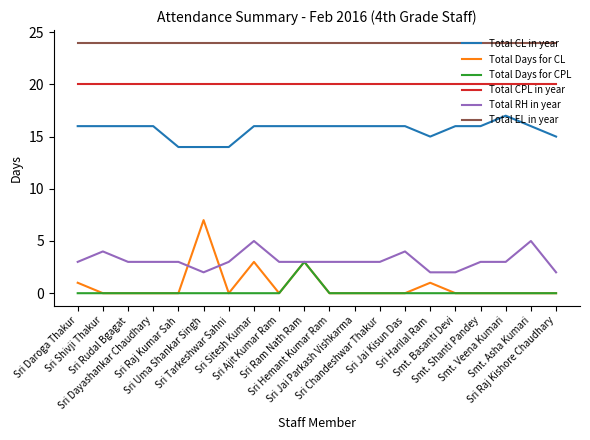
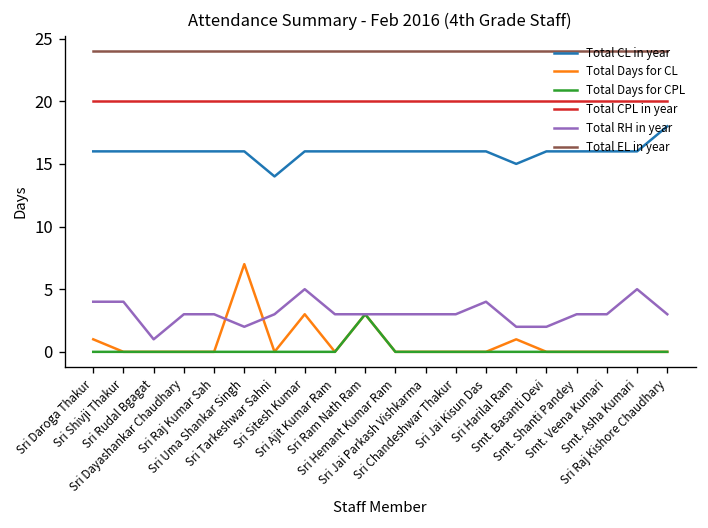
Total RH in year, Sri Daroga Thakur: 3 -> 4
Total RH in year, Sri Rudal Bgagat: 3 -> 1
Total CL in year, Sri Raj Kumar Sah: 14 -> 16
Total CL in year, Sri Uma Shankar Singh: 14 -> 16
Total CL in year, Smt. Veena Kumari: 17 -> 16
Total CL in year, Sri Raj Kishore Chaudhary: 15 -> 18
Total RH in year, Sri Raj Kishore Chaudhary: 2 -> 3
